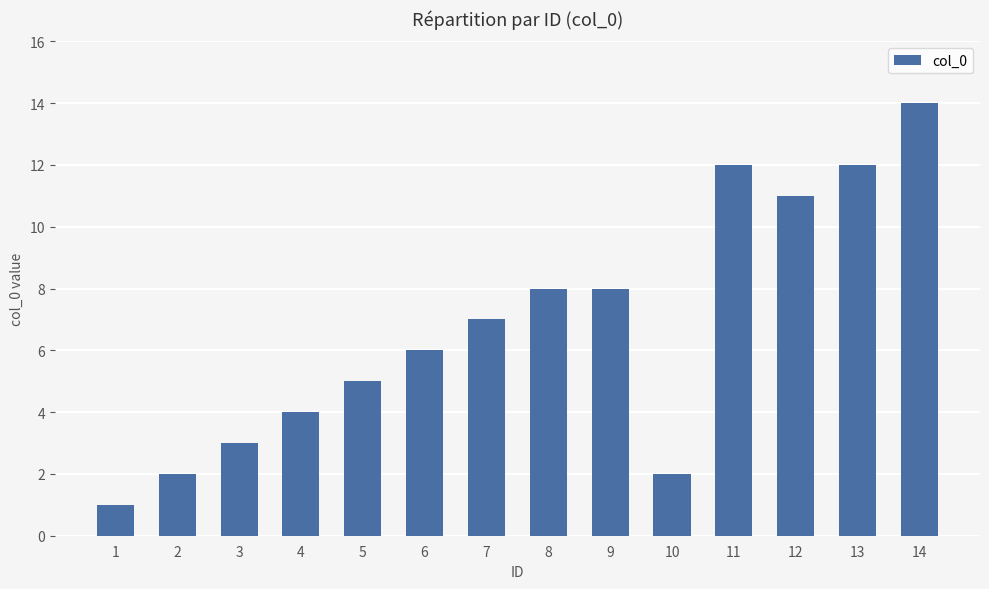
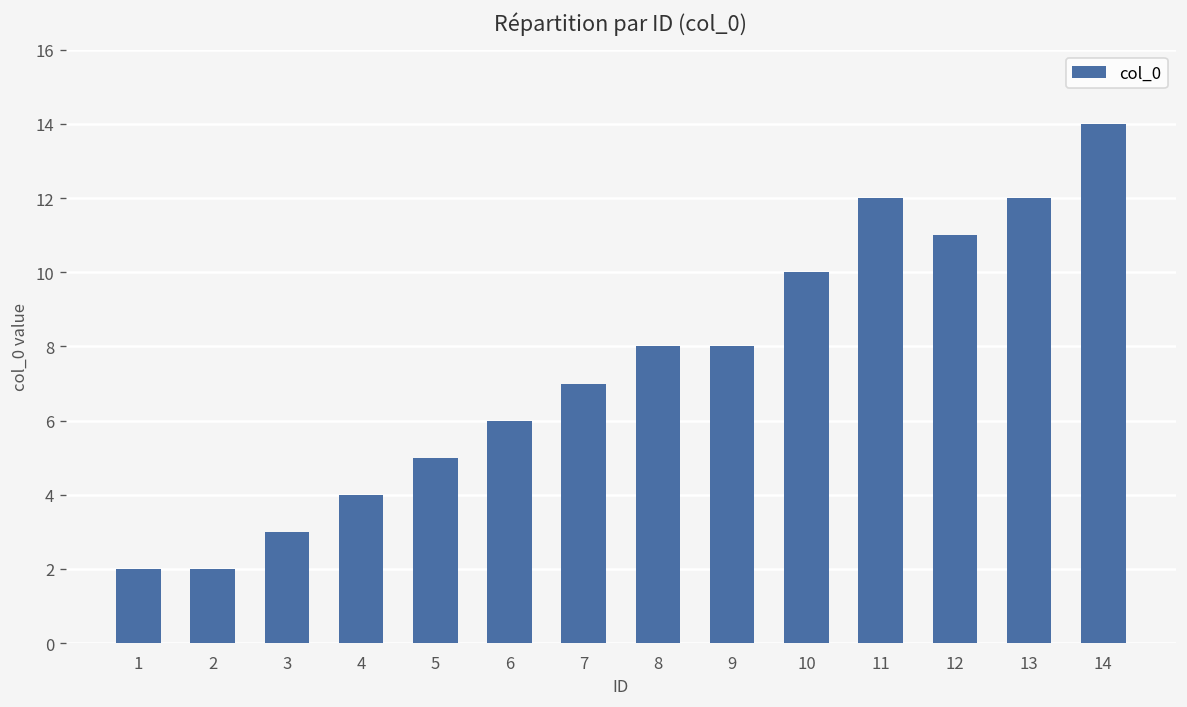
1: 1 -> 2
10: 2 -> 10
